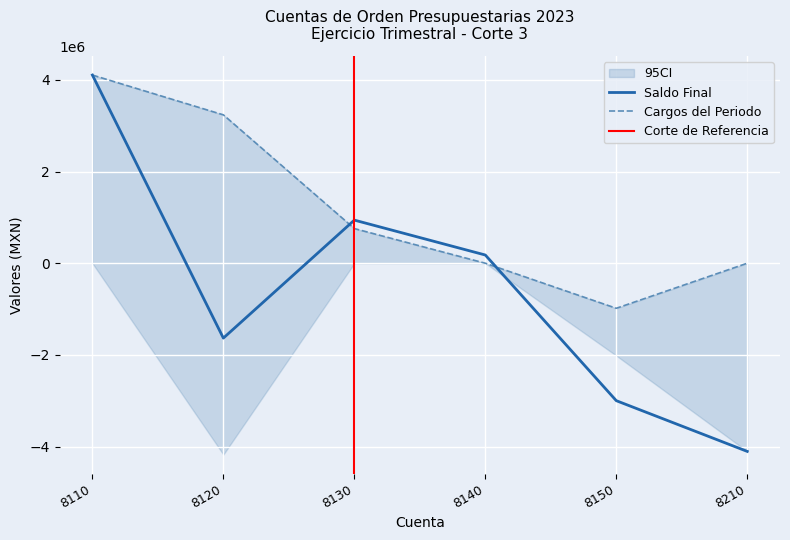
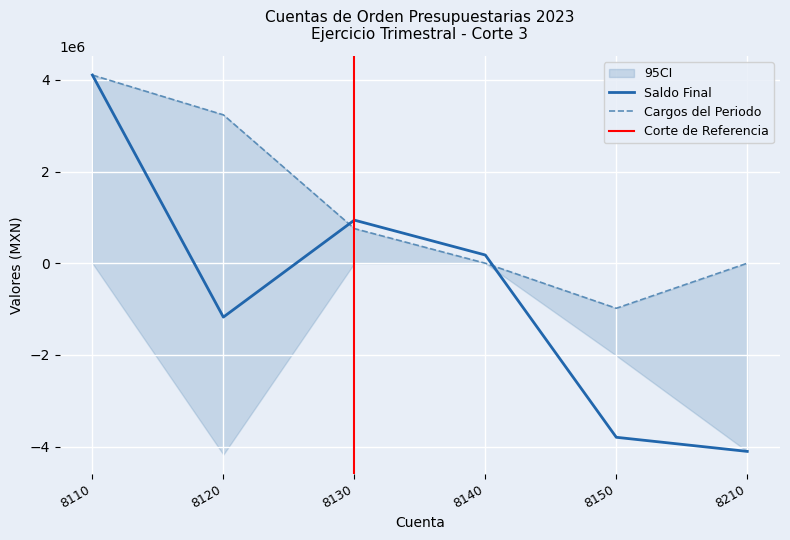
Saldo Final, 8120: -1600000 -> -1200000
Saldo Final, 8150: -3000000 -> -3800000
